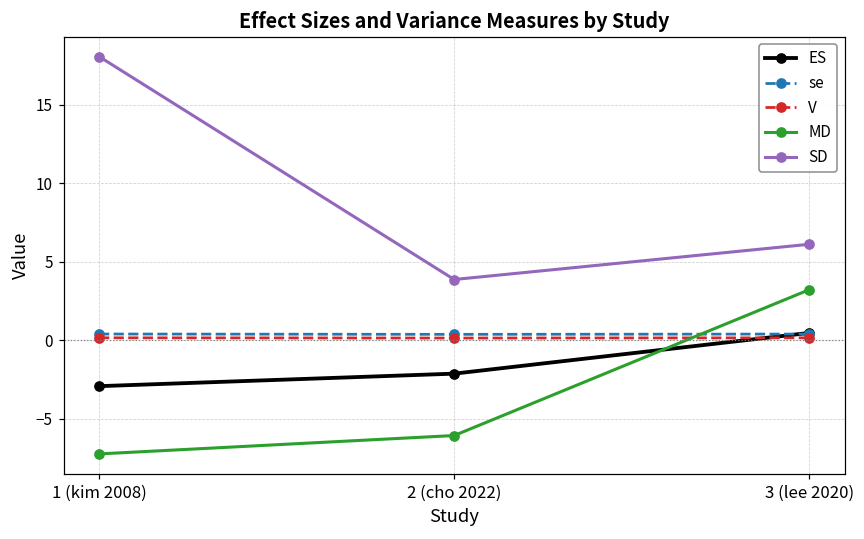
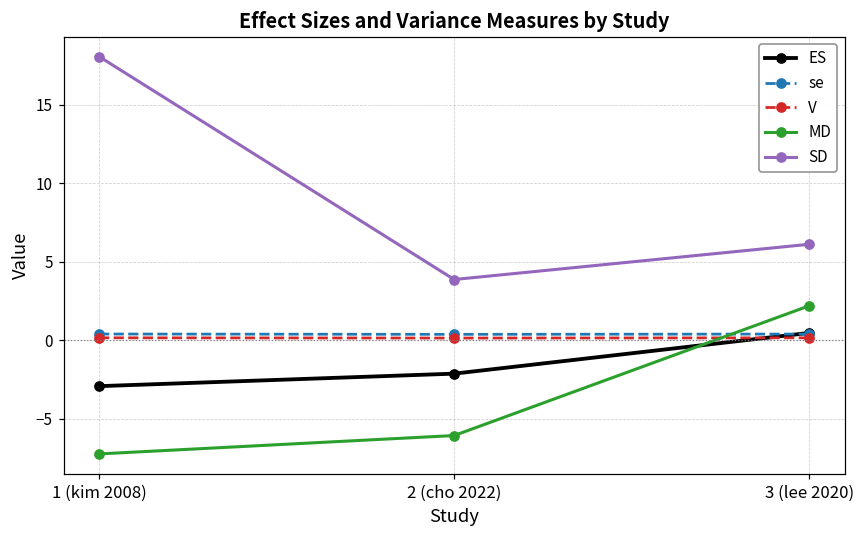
MD, 3 (lee 2020): 3.2 -> 2.2
